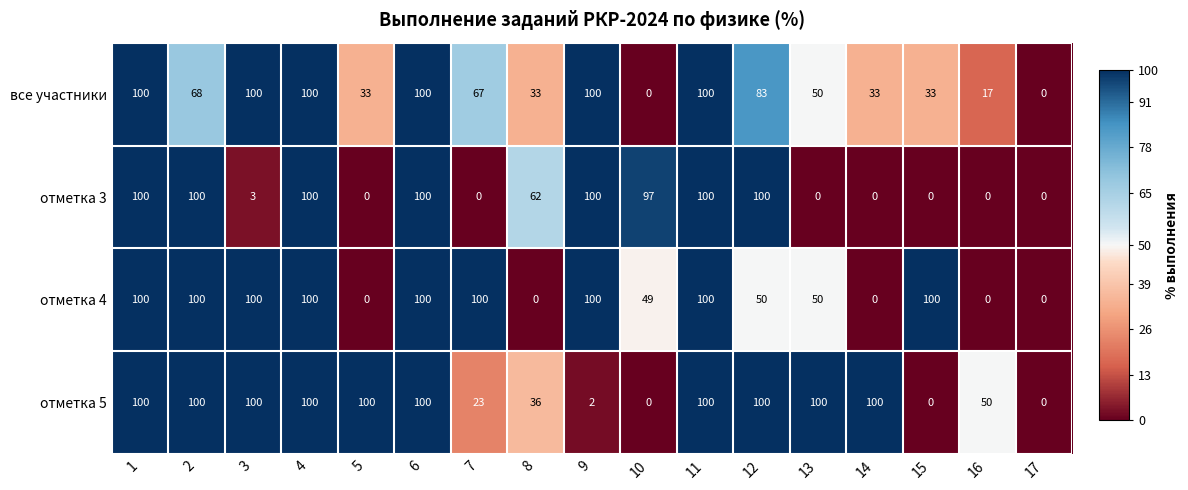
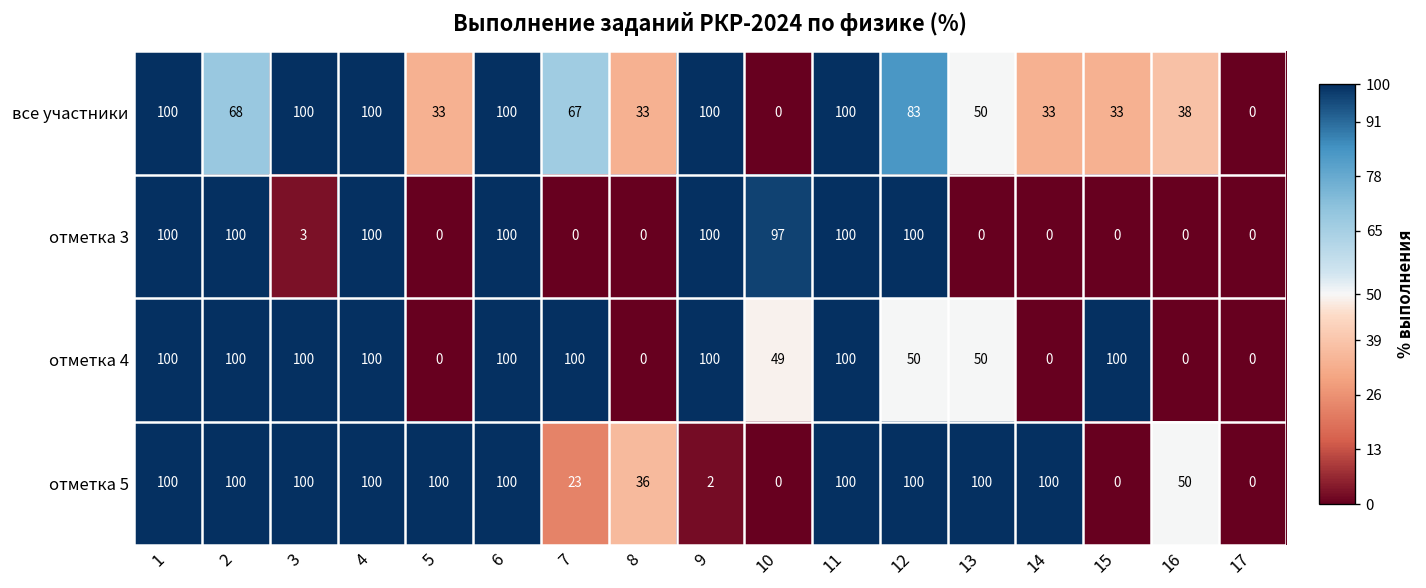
все участники, 16: 17 -> 38
отметка 3, 8: 62 -> 0
